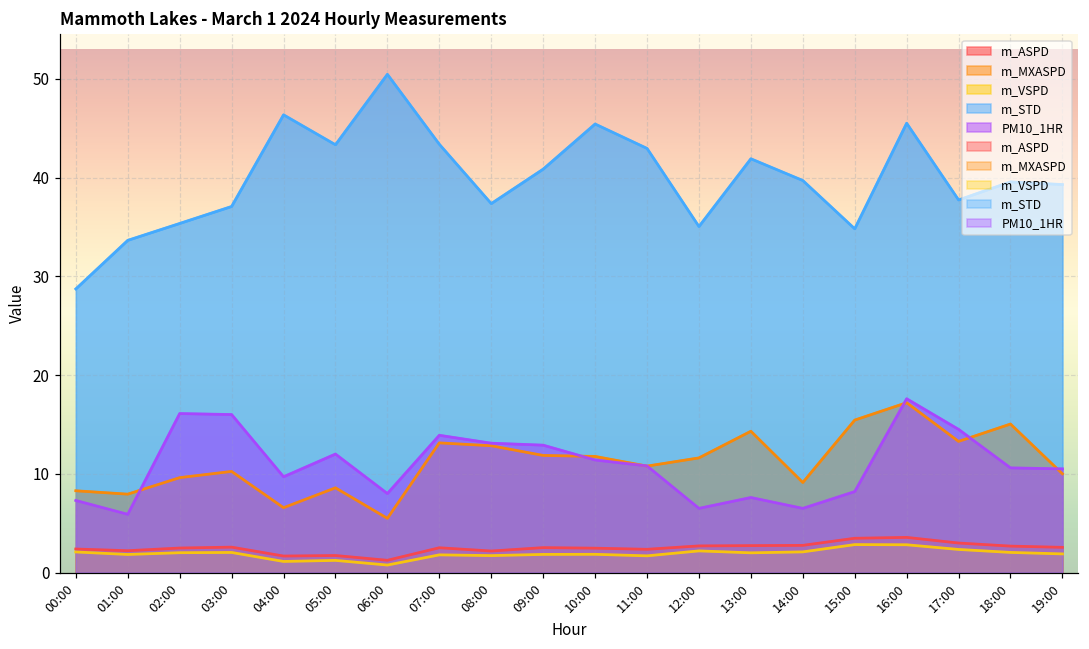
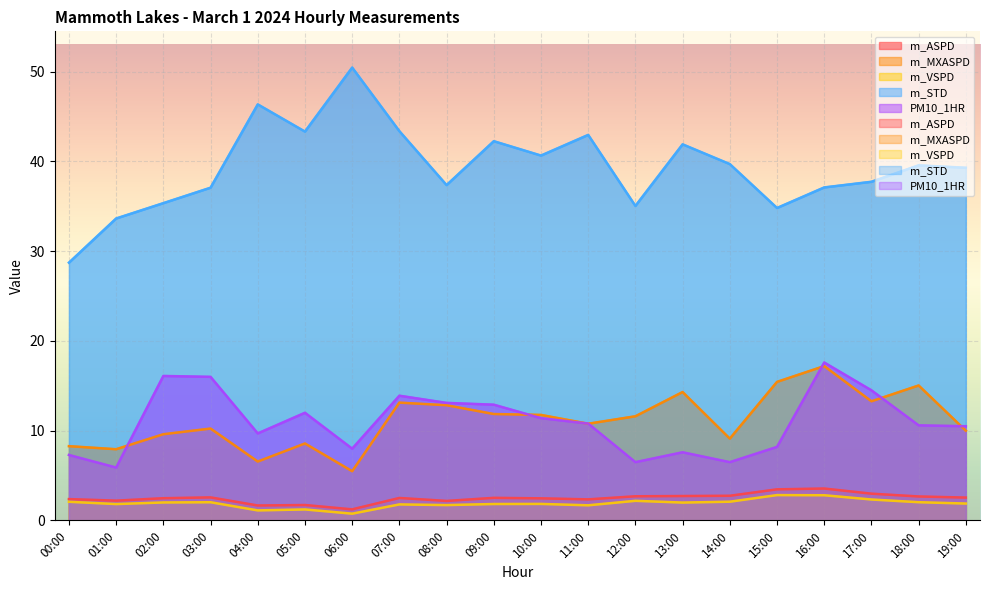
m_STD, 09:00: 41 -> 42
m_STD, 10:00: 45 -> 41
m_STD, 16:00: 46 -> 37
